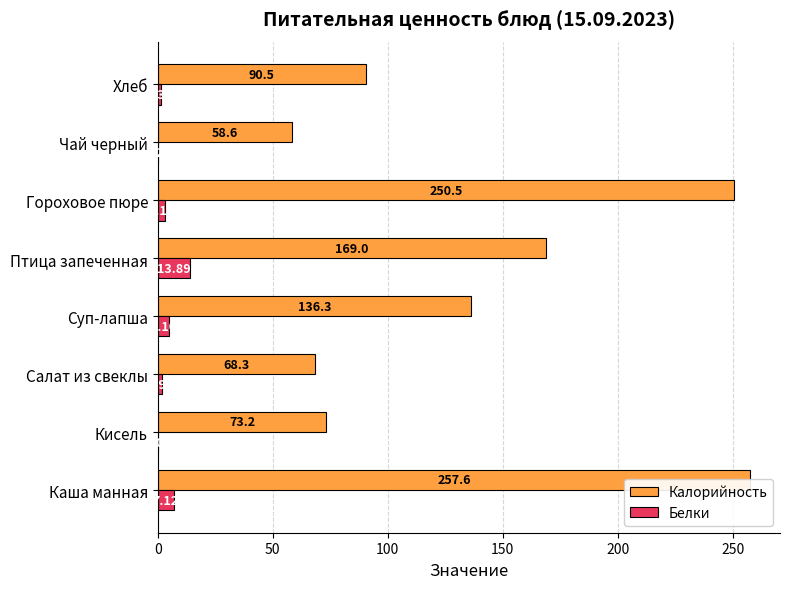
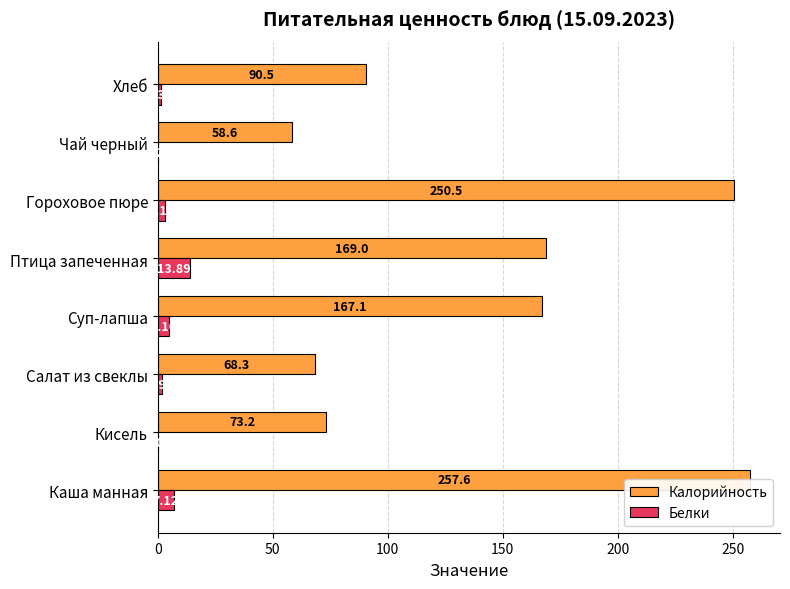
Калорийность, Суп-лапша: 136.3 -> 167.1
